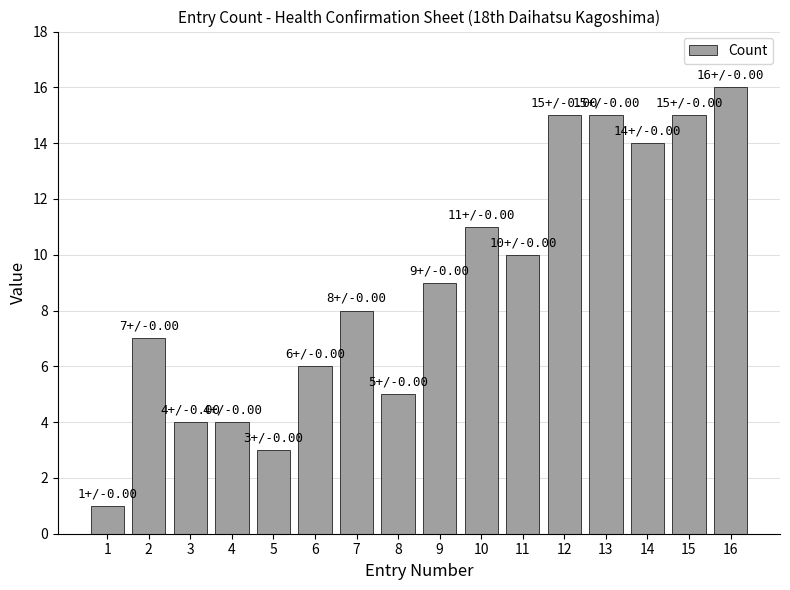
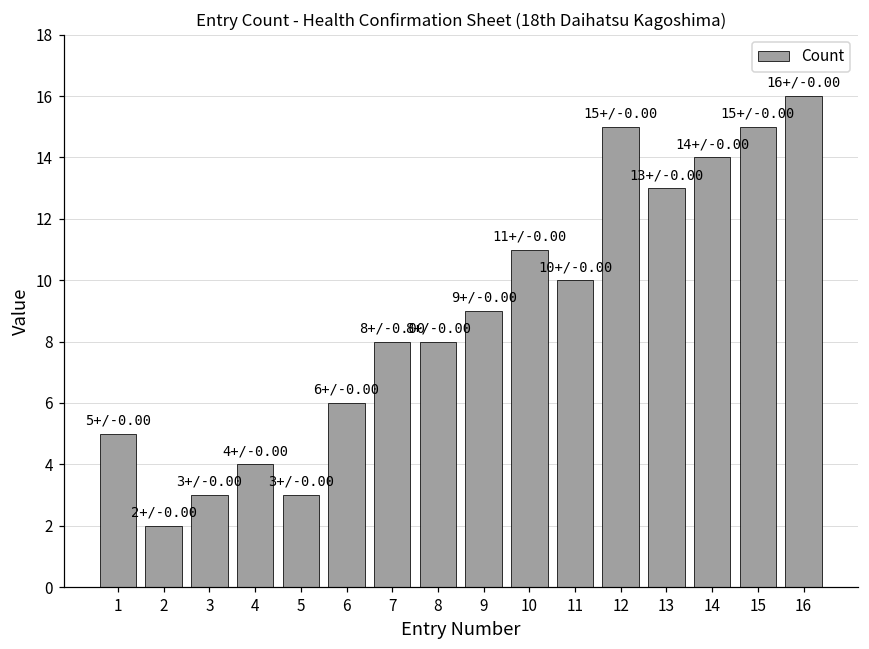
1: 1+/ -> 5+/
2: 7+/ -> 2+/
3: 4+/ -> 3+/
8: 5+/ -> 8+/
13: 15+/ -> 13+/
